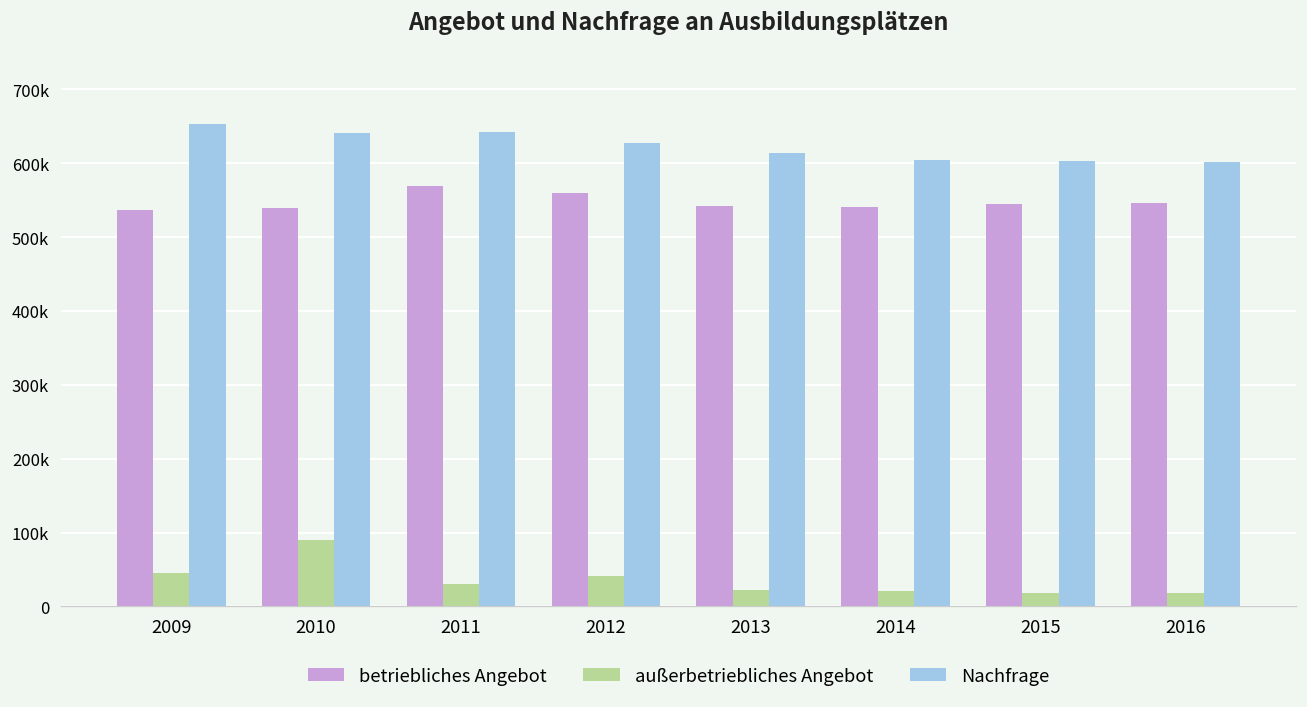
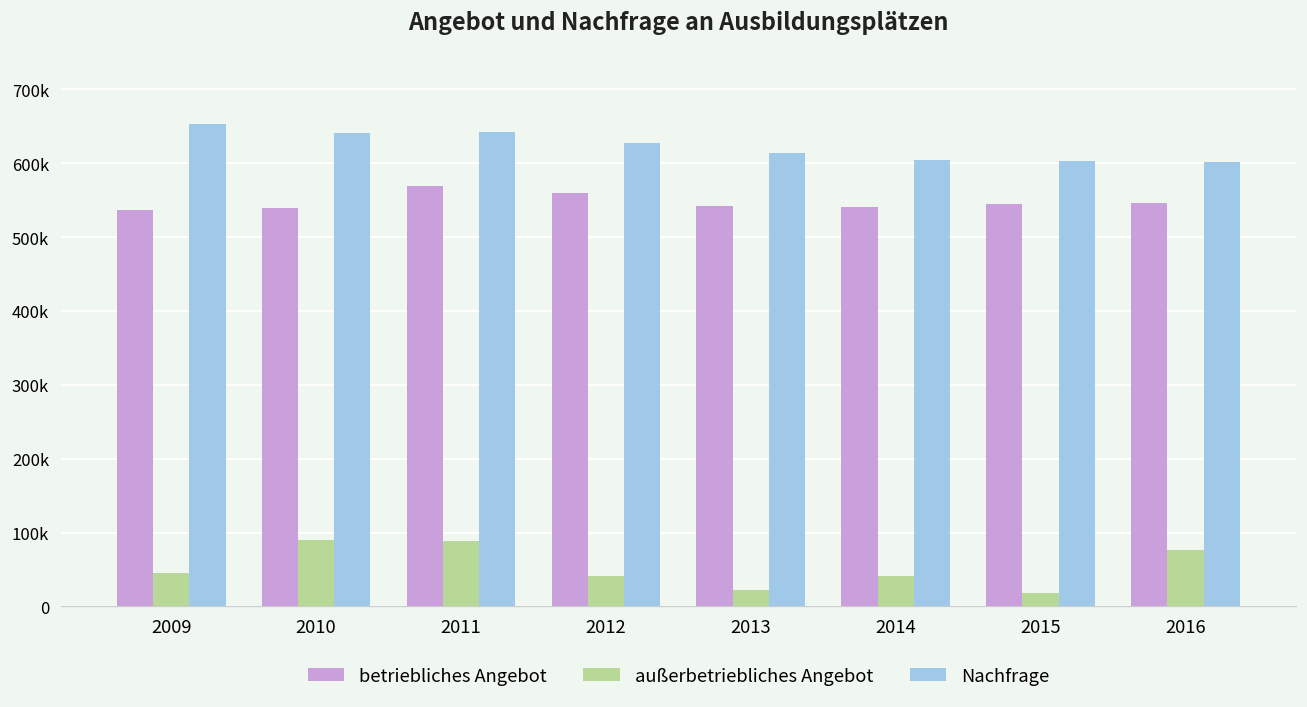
außerbetriebliches Angebot, 2011: 30000 -> 90000
außerbetriebliches Angebot, 2014: 20000 -> 40000
außerbetriebliches Angebot, 2016: 20000 -> 80000
